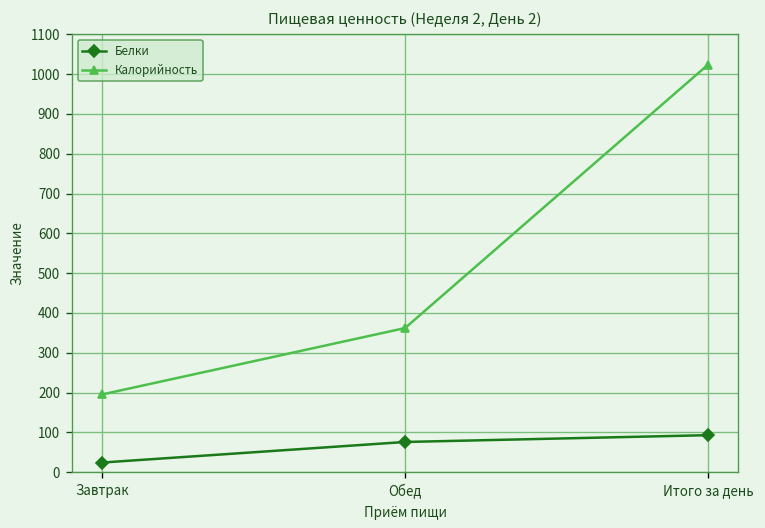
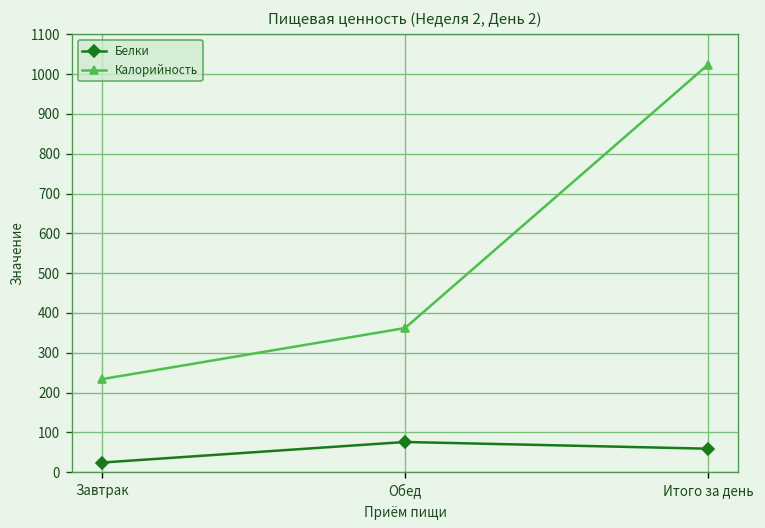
Калорийность, Завтрак: 200 -> 230
Белки, Итого за день: 90 -> 60
